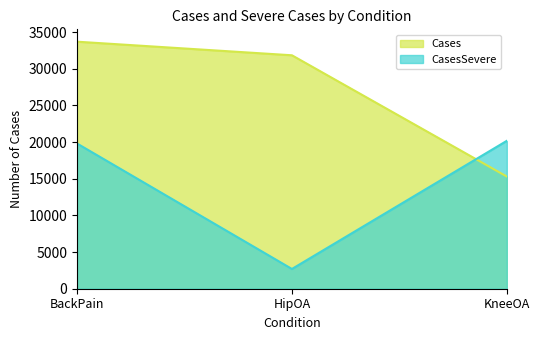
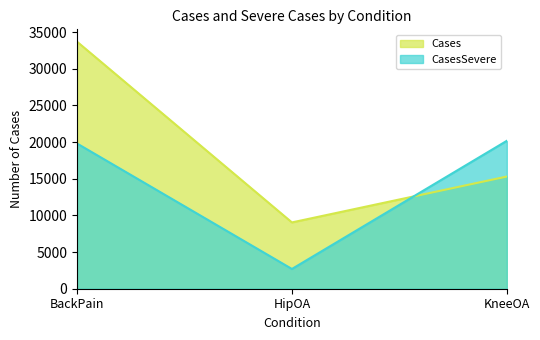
Cases, HipOA: 32000 -> 9000
